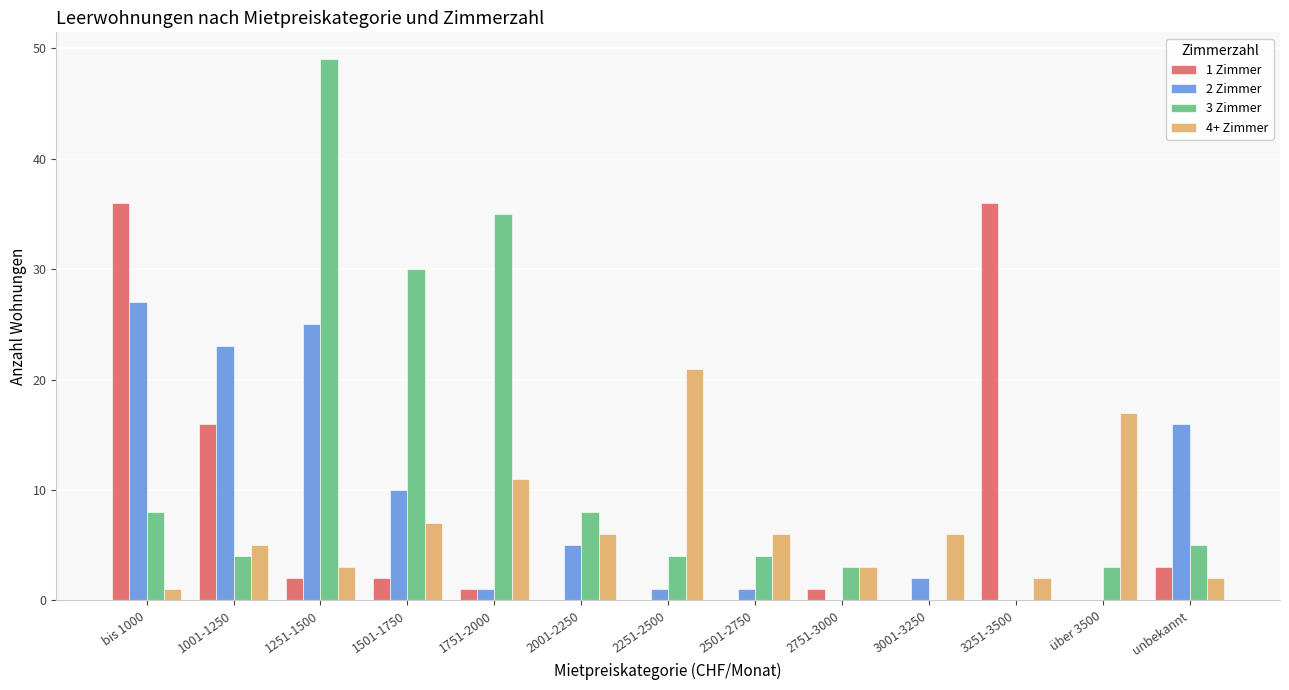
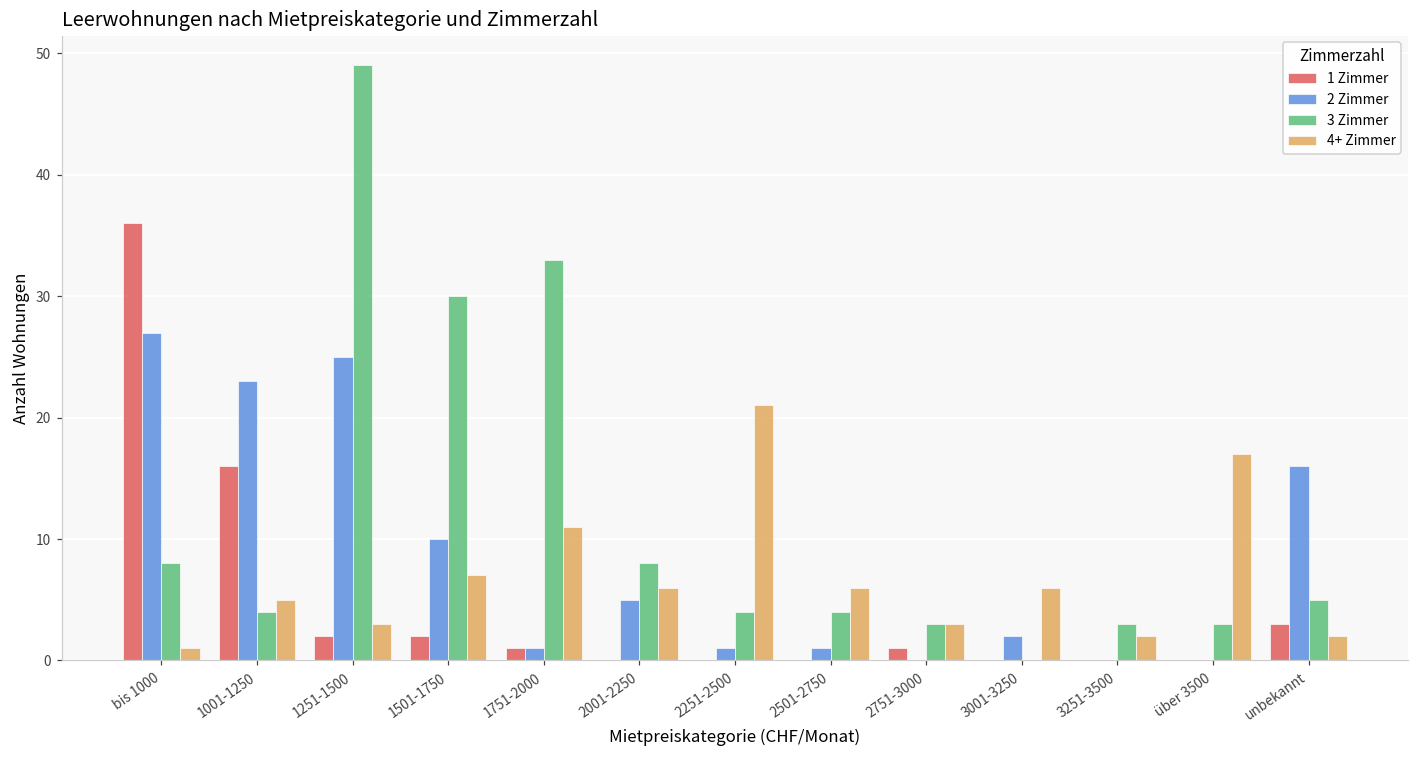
3 Zimmer, 1751-2000: 35 -> 33
1 Zimmer, 3251-3500: 36 -> 0
3 Zimmer, 3251-3500: 0 -> 3
